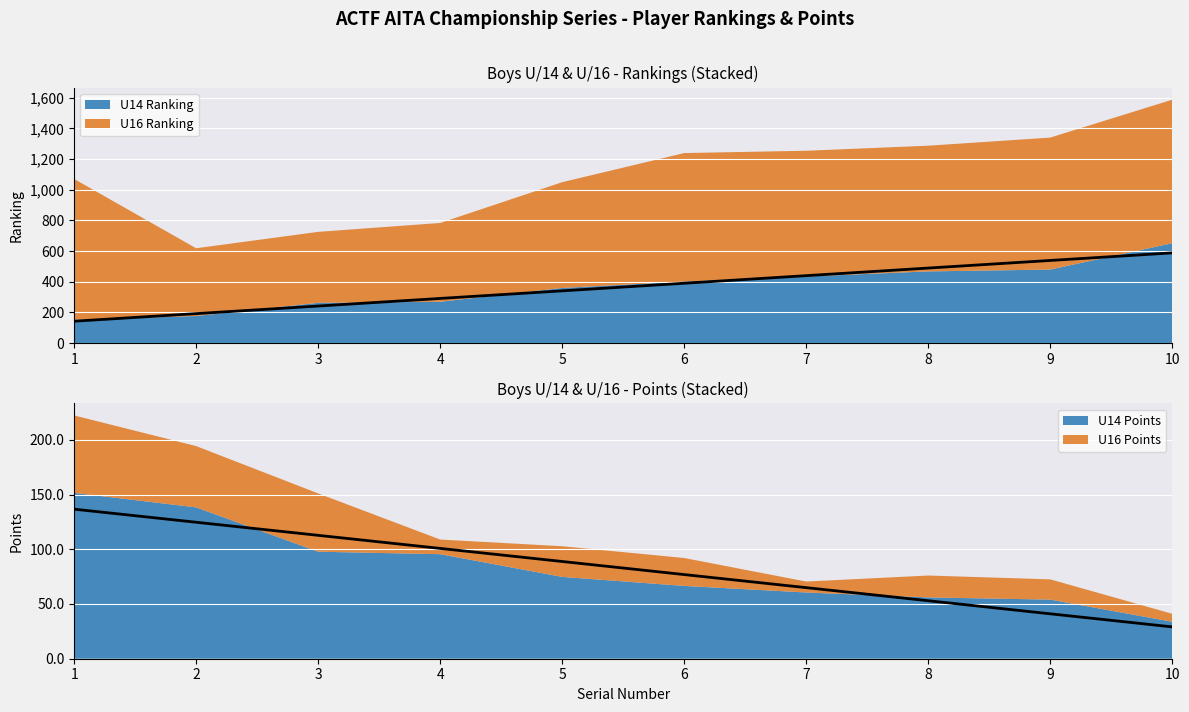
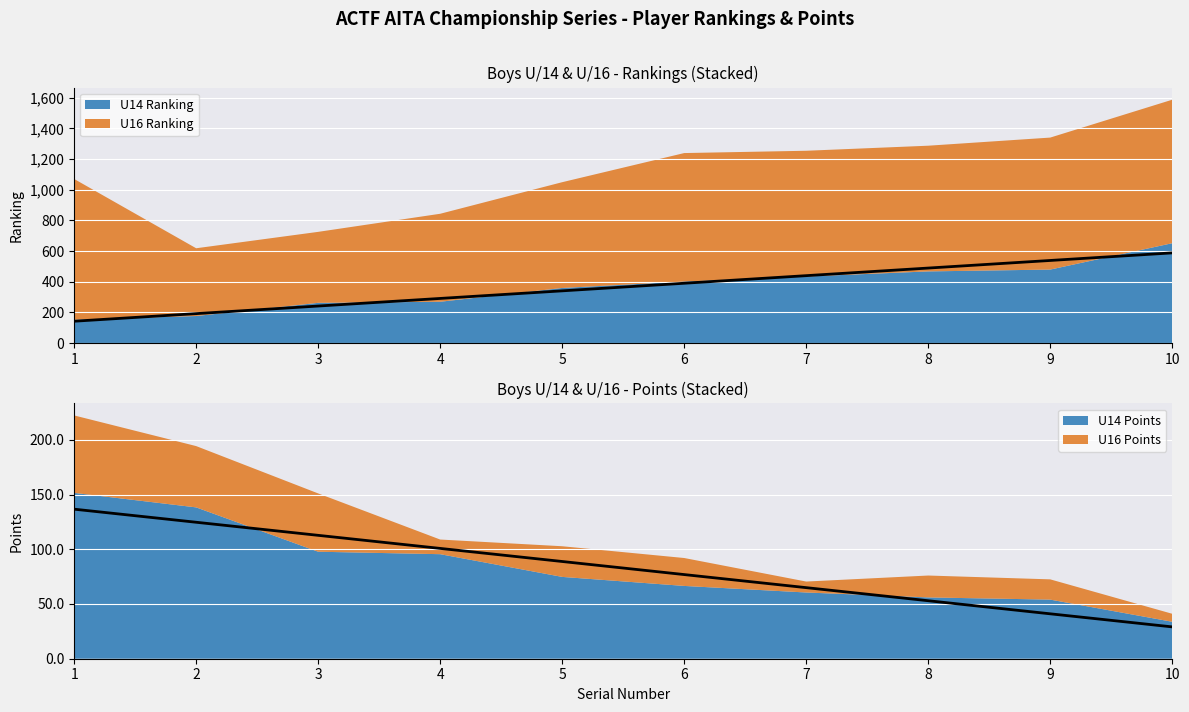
Boys U/14 & U/16 - Rankings (Stacked), U16 Ranking, 4: 510 -> 570
